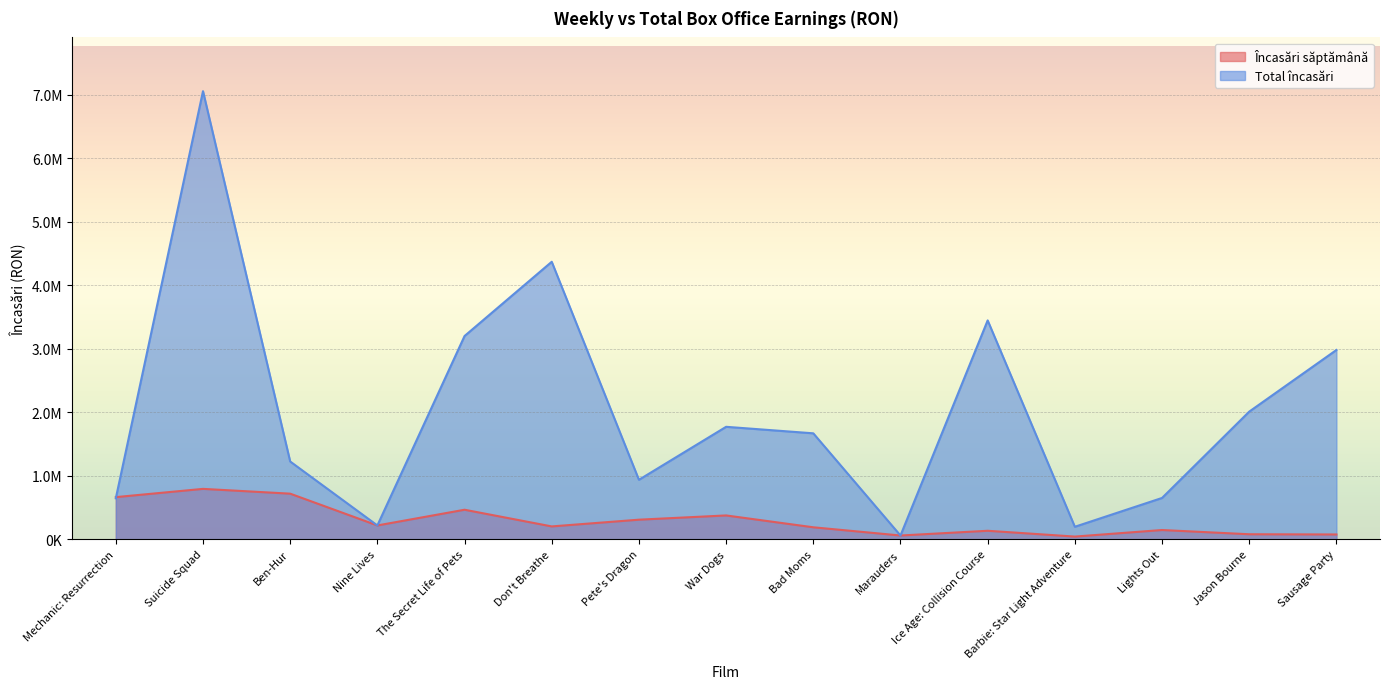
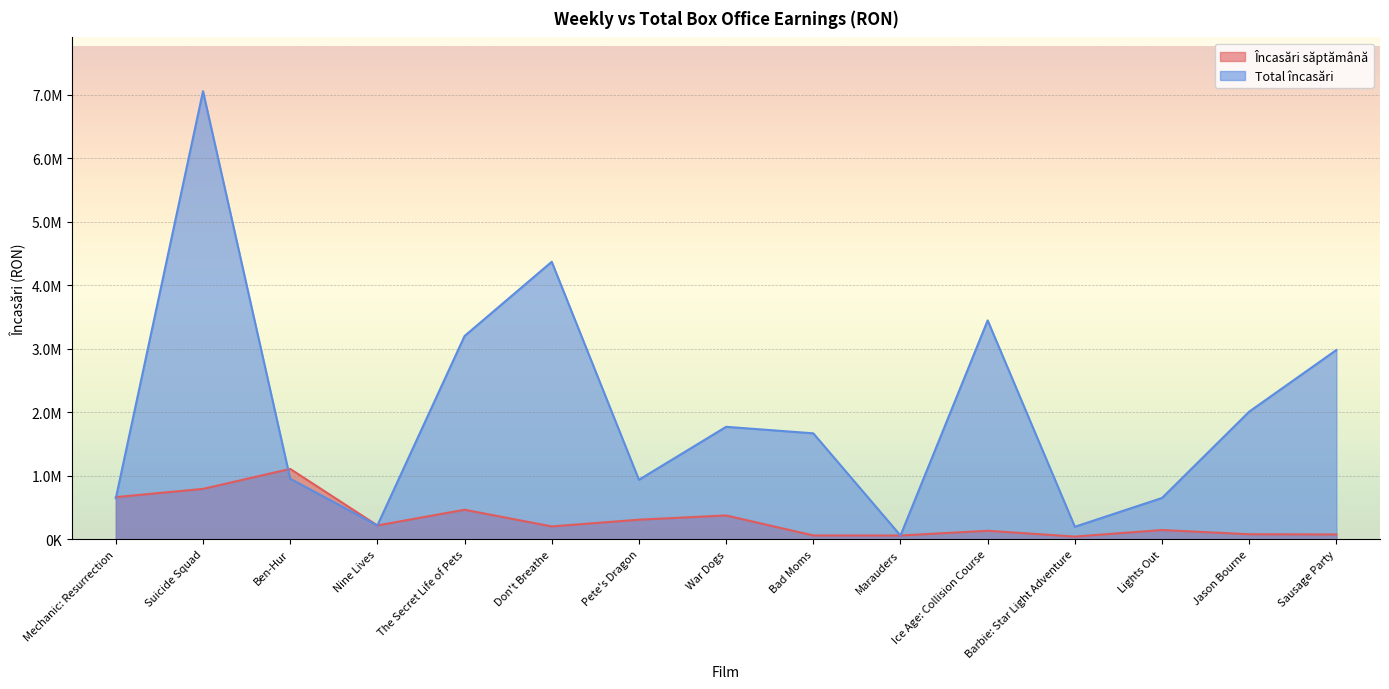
Încasări săptămână, Ben-Hur: 700000 -> 1100000
Total încasări, Ben-Hur: 1200000 -> 1000000
Încasări săptămână, Bad Moms: 200000 -> 100000
